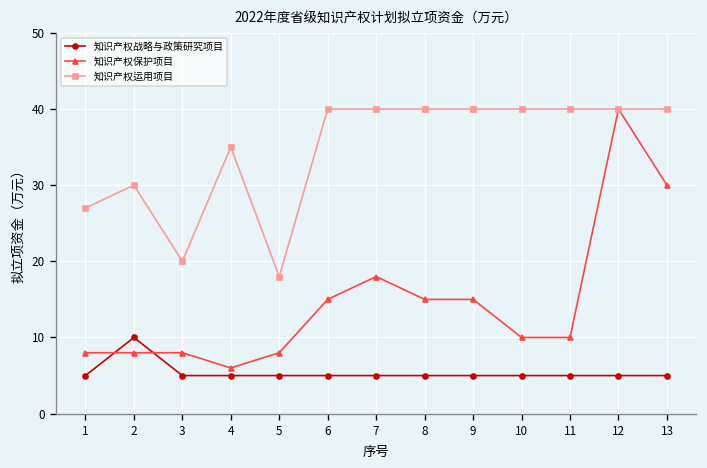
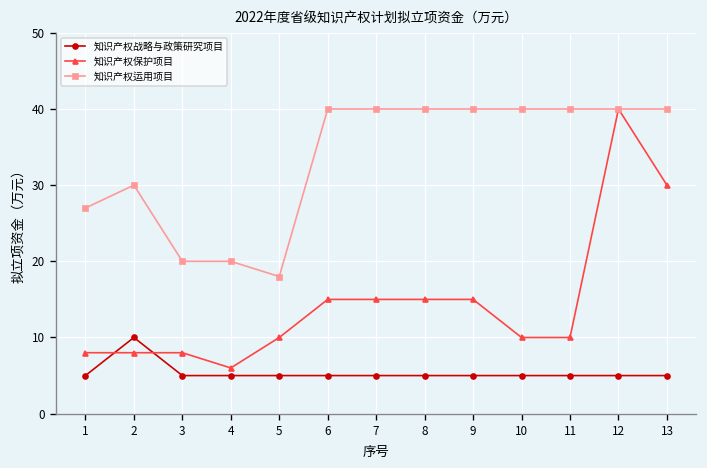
知识产权运用项目, 4: 35 -> 20
知识产权保护项目, 5: 8 -> 10
知识产权保护项目, 7: 18 -> 15
